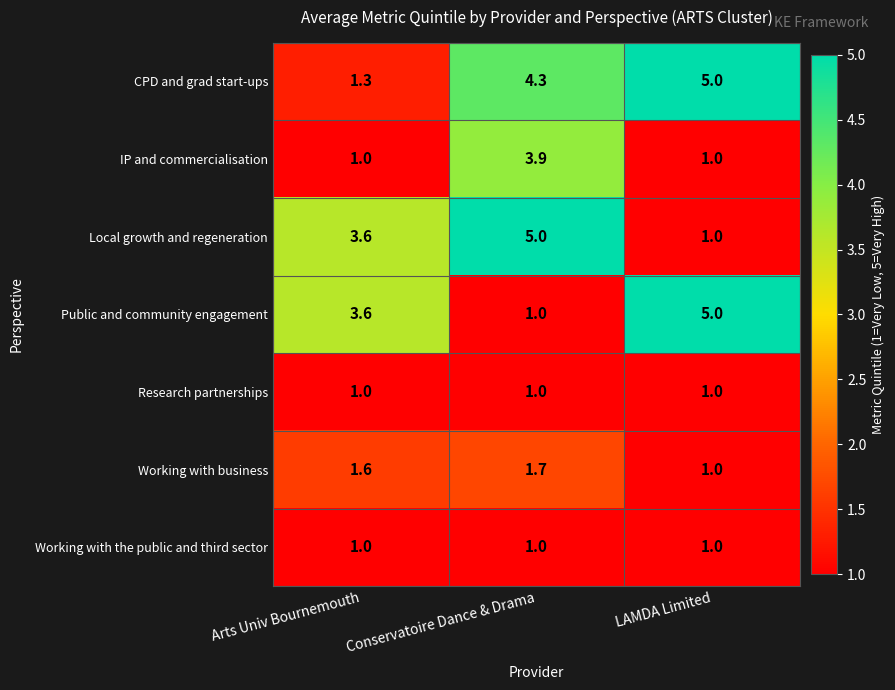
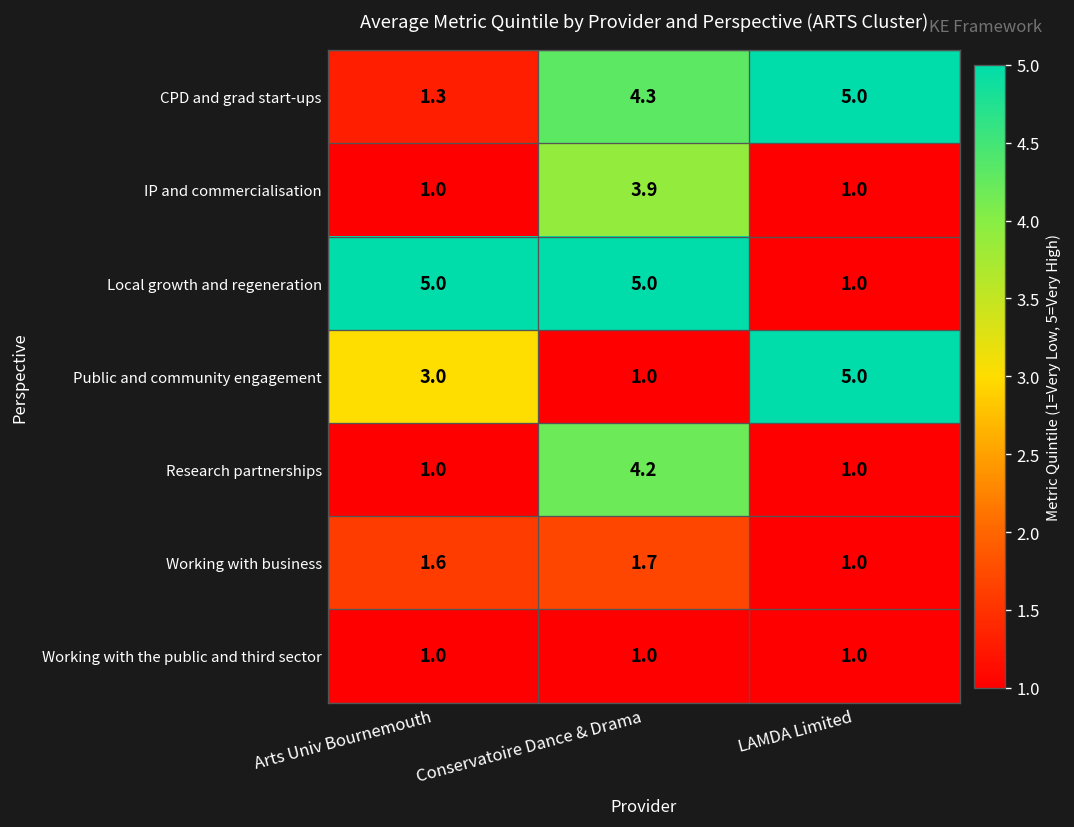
Local growth and regeneration, Arts Univ Bournemouth: 3.6 -> 5.0
Public and community engagement, Arts Univ Bournemouth: 3.6 -> 3.0
Research partnerships, Conservatoire Dance & Drama: 1.0 -> 4.2
